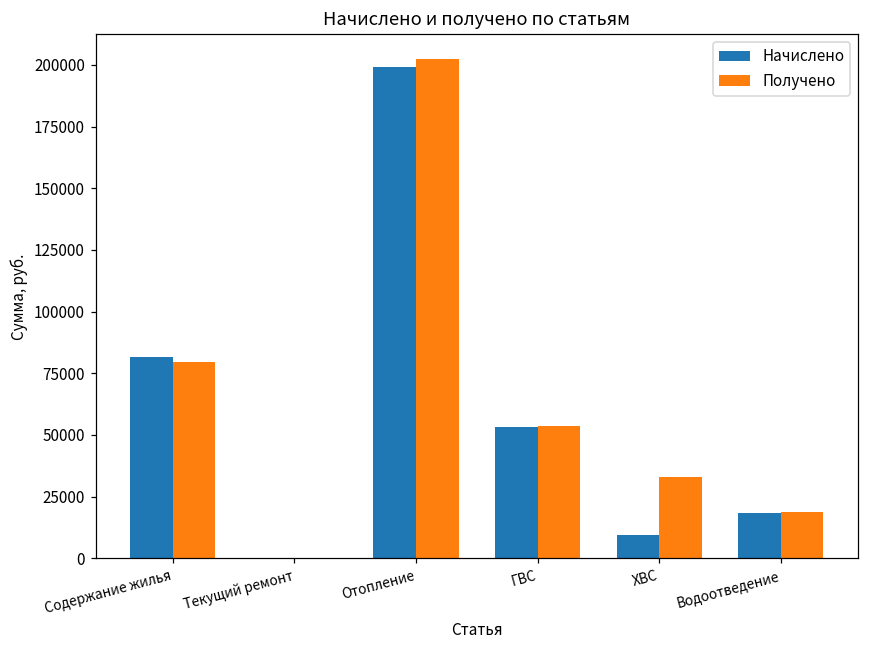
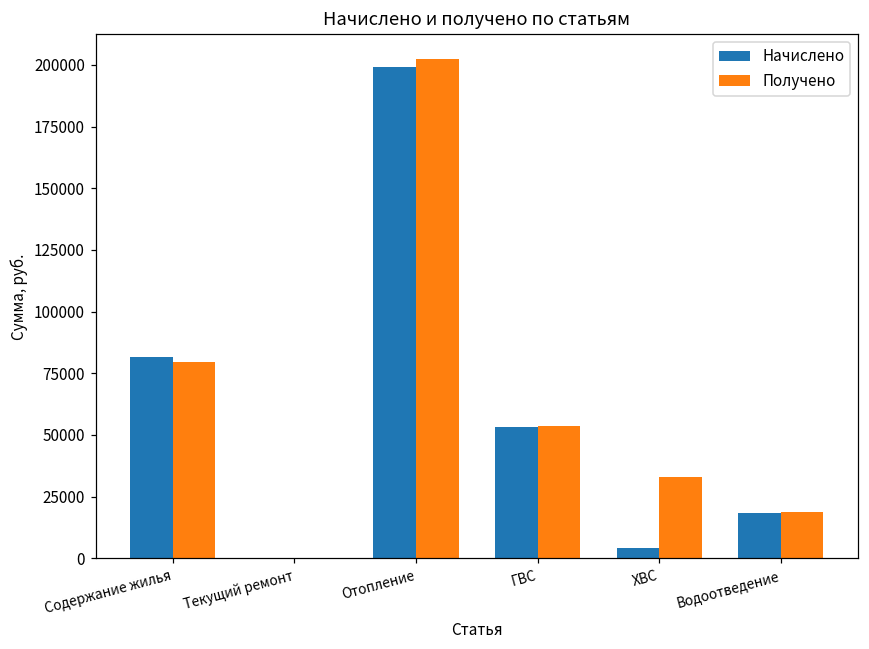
Начислено, ХВС: 10000 -> 4000
